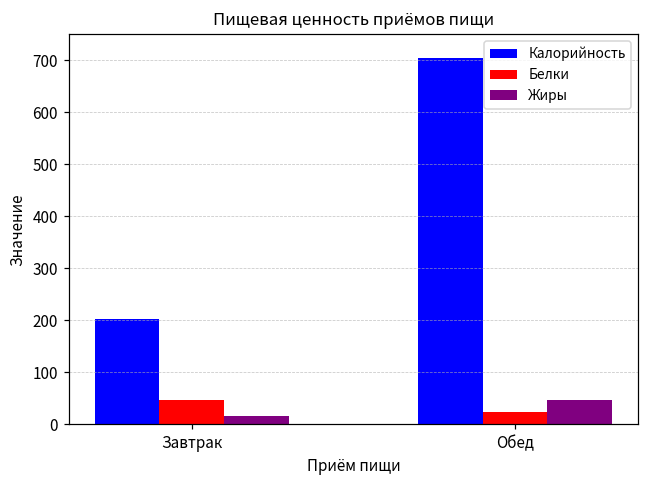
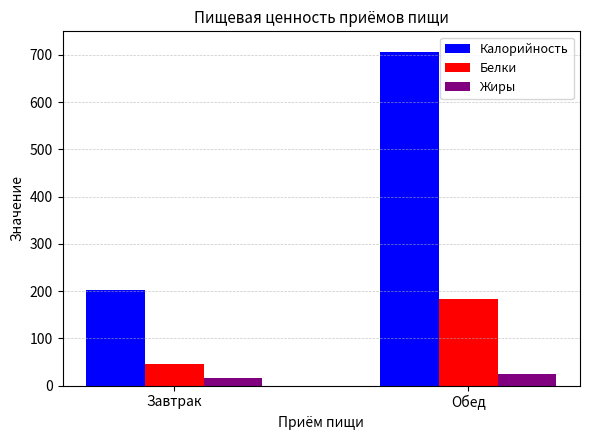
Белки, Обед: 20 -> 180
Жиры, Обед: 50 -> 20
